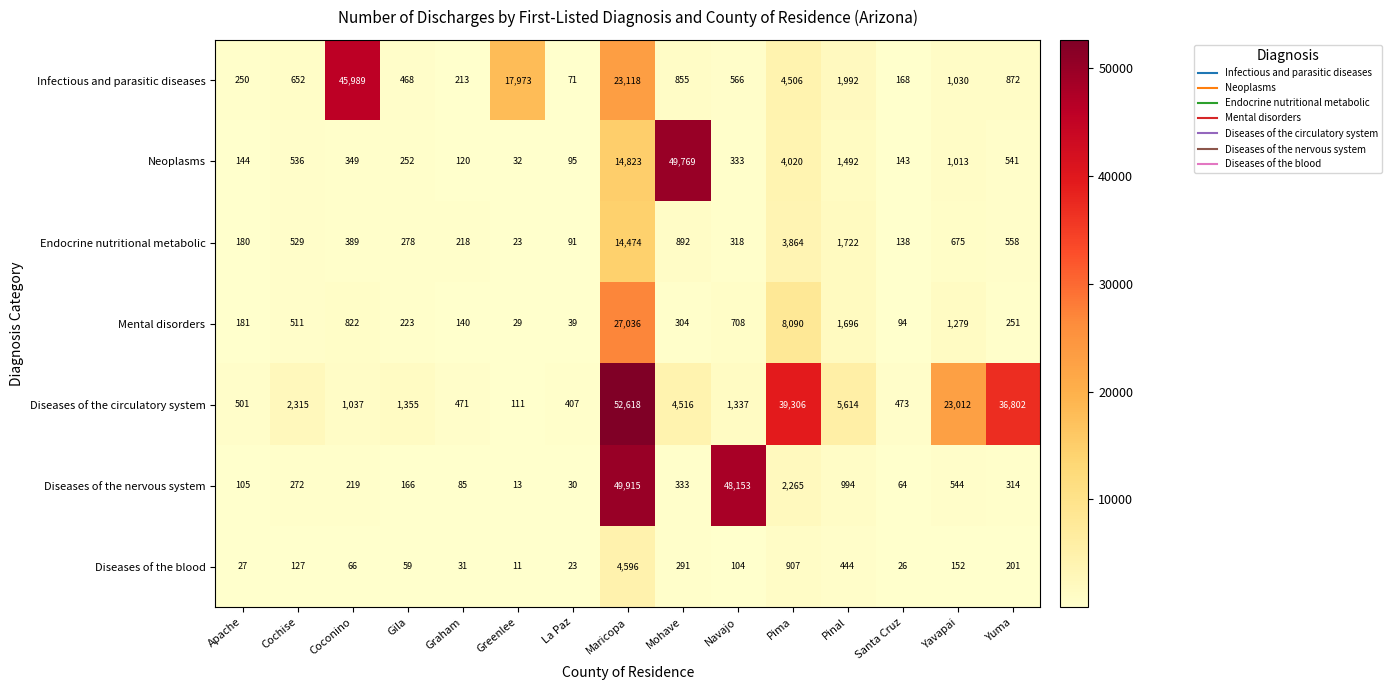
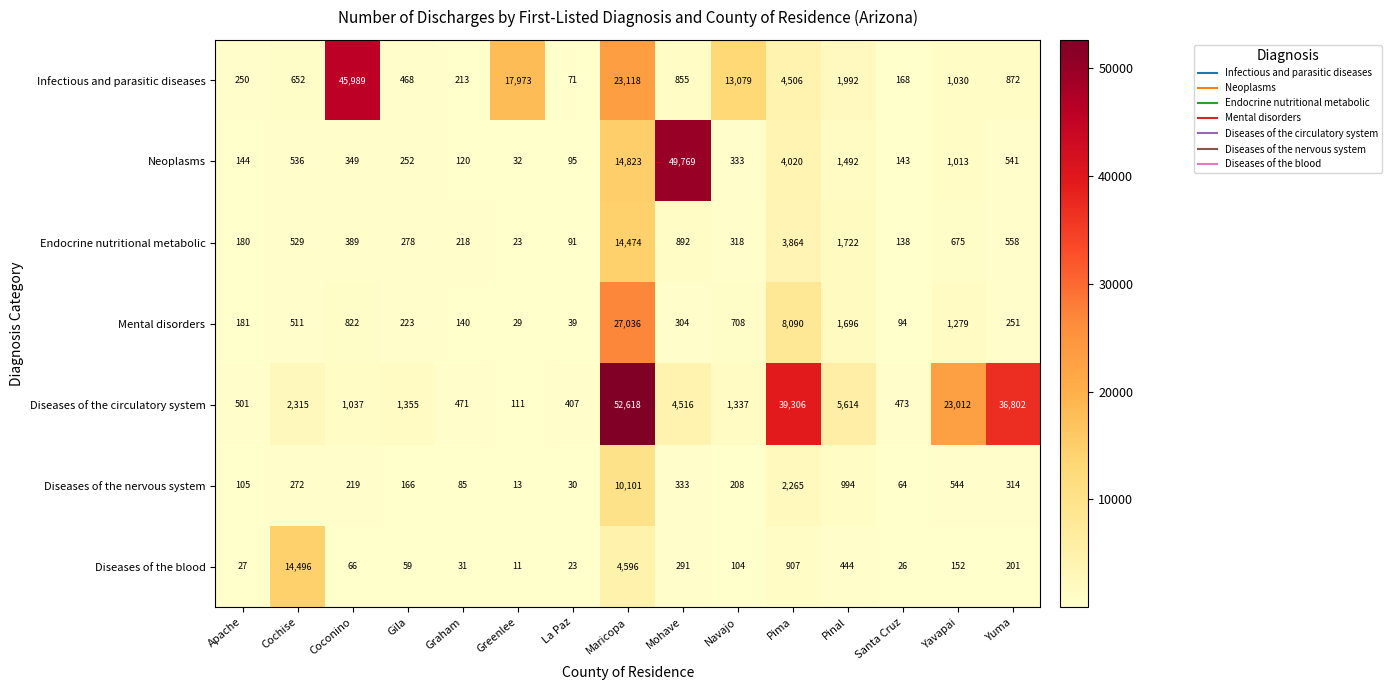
Infectious and parasitic diseases, Navajo: 566 -> 13,079
Diseases of the nervous system, Maricopa: 49,915 -> 10,101
Diseases of the nervous system, Navajo: 48,153 -> 208
Diseases of the blood, Cochise: 127 -> 14,496
